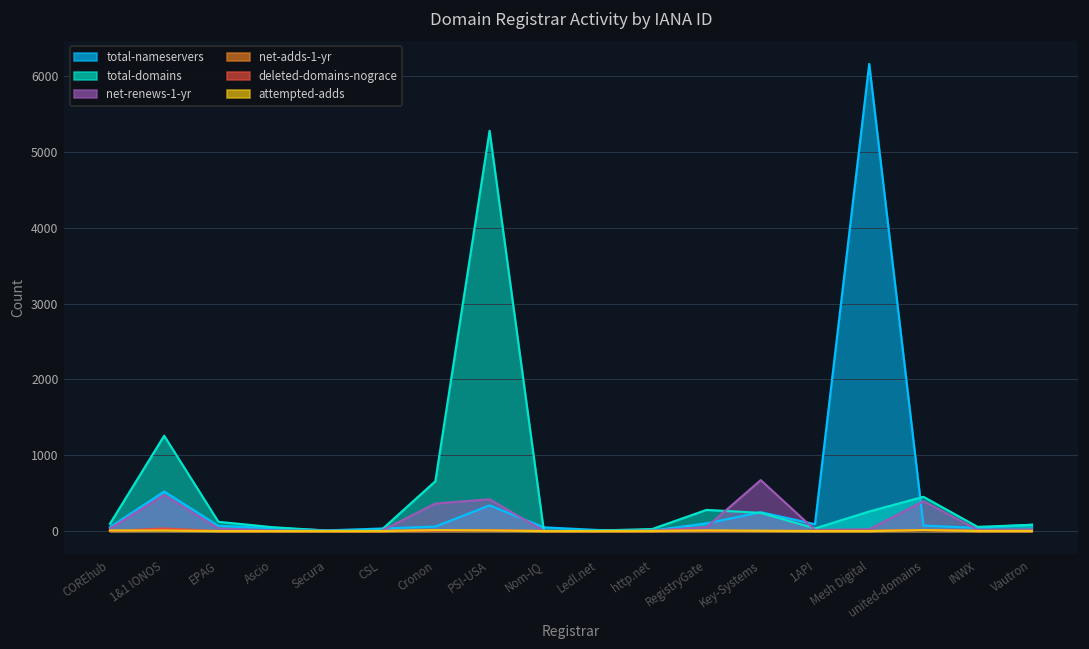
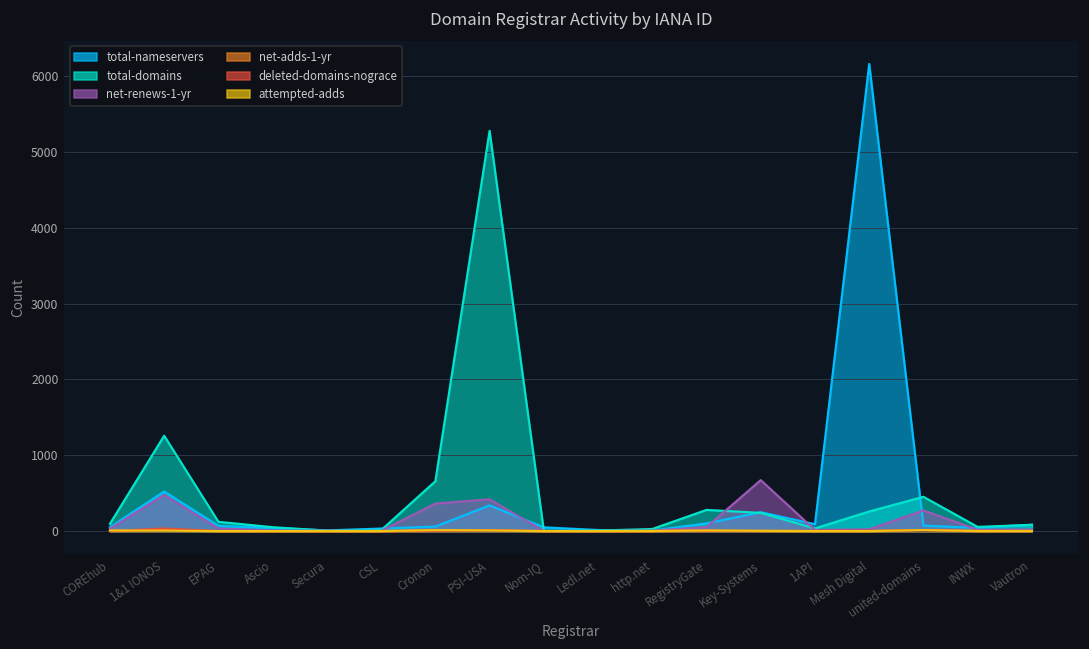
net-renews-1-yr, united-domains: 400 -> 300
